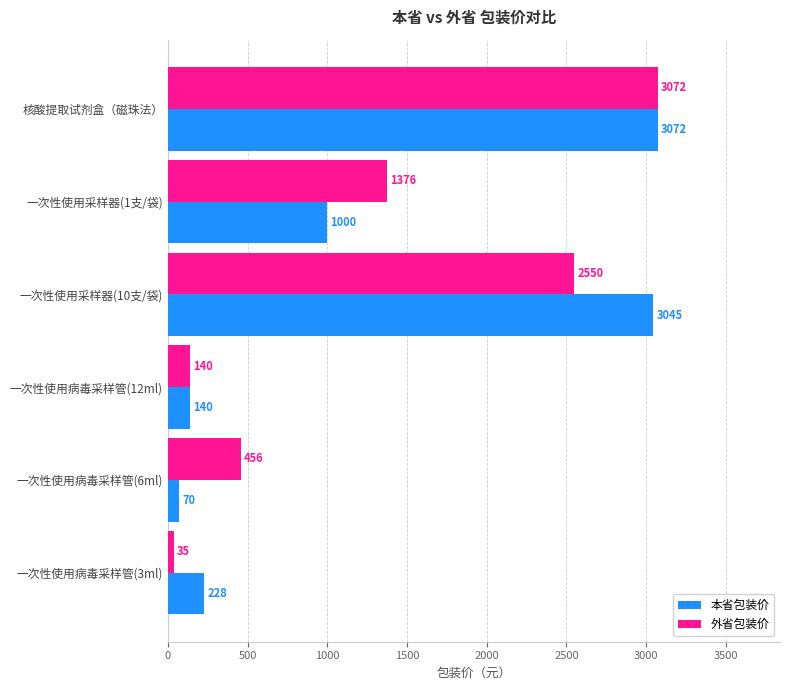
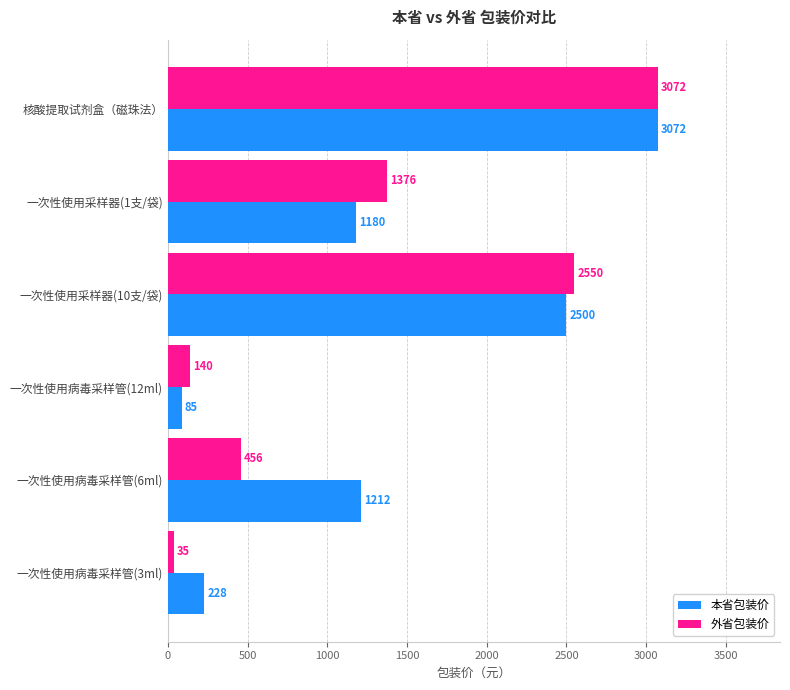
本省包装价, 一次性使用采样器(1支/袋): 1000 -> 1180
本省包装价, 一次性使用采样器(10支/袋): 3045 -> 2500
本省包装价, 一次性使用病毒采样管(12ml): 140 -> 85
本省包装价, 一次性使用病毒采样管(6ml): 70 -> 1212
